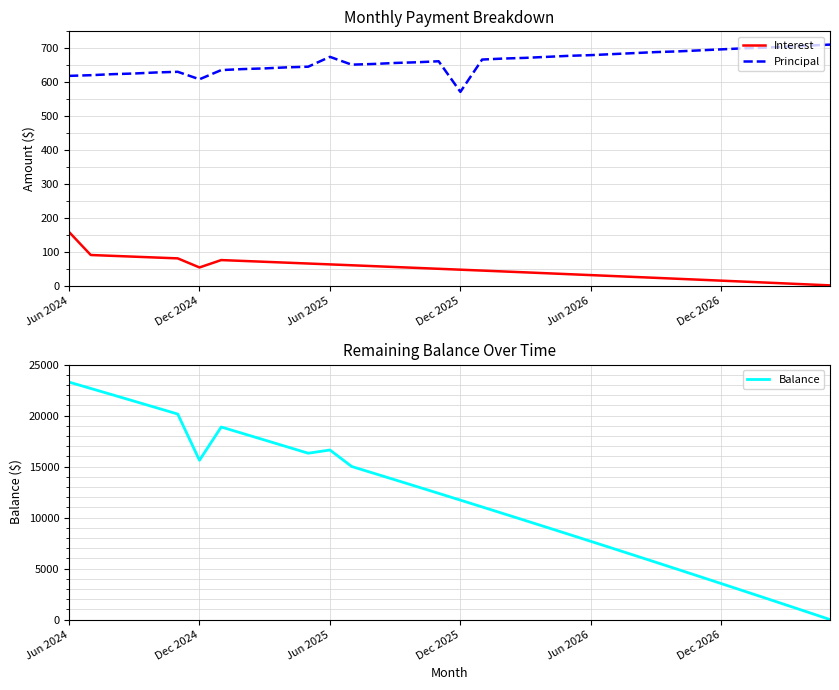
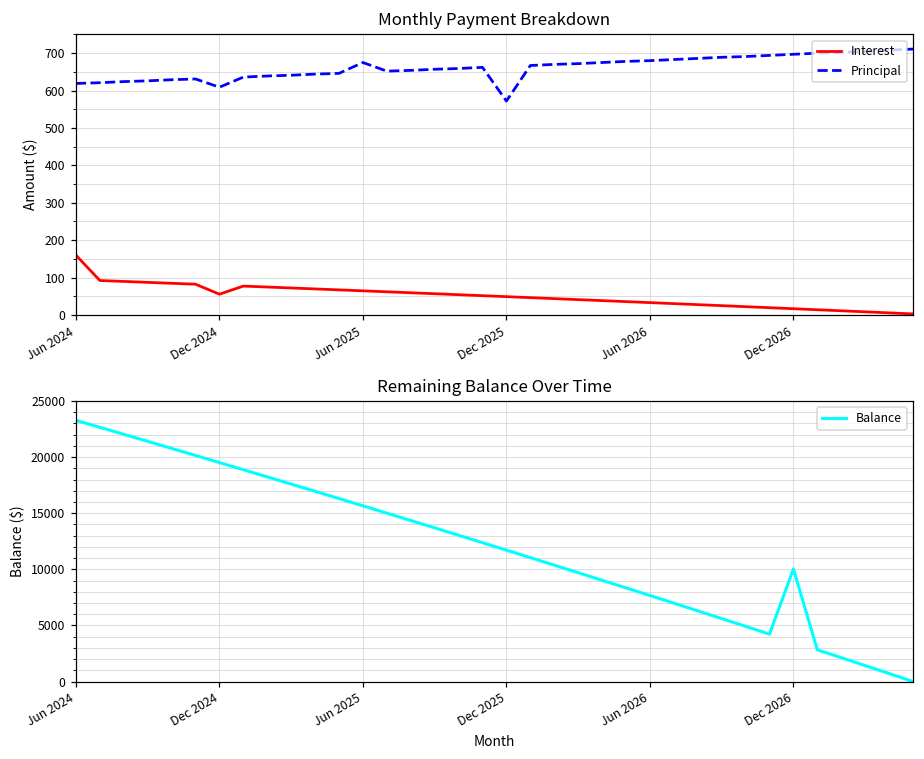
Remaining Balance Over Time, Dec 2024: 15600 -> 19500
Remaining Balance Over Time, Jun 2025: 16600 -> 15700
Remaining Balance Over Time, Dec 2026: 3500 -> 10000
